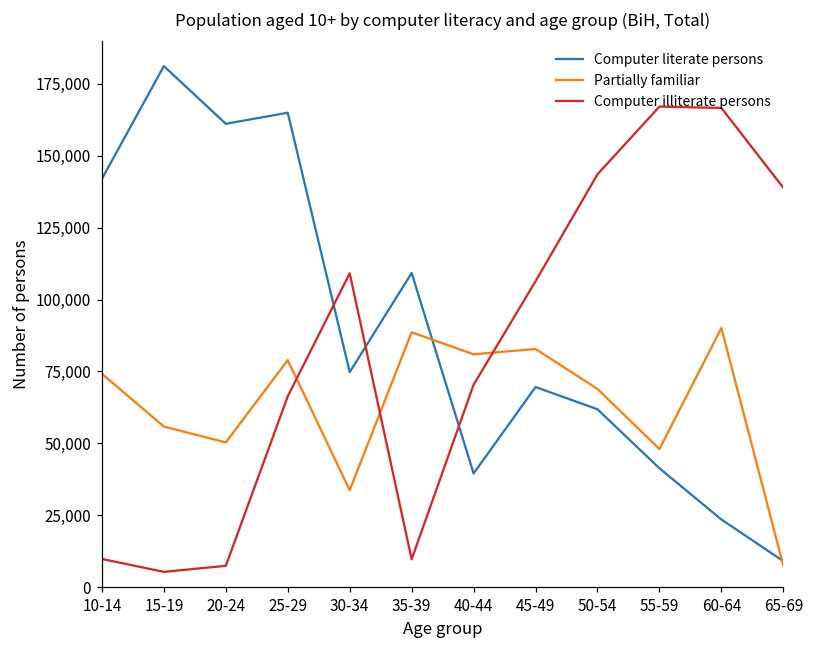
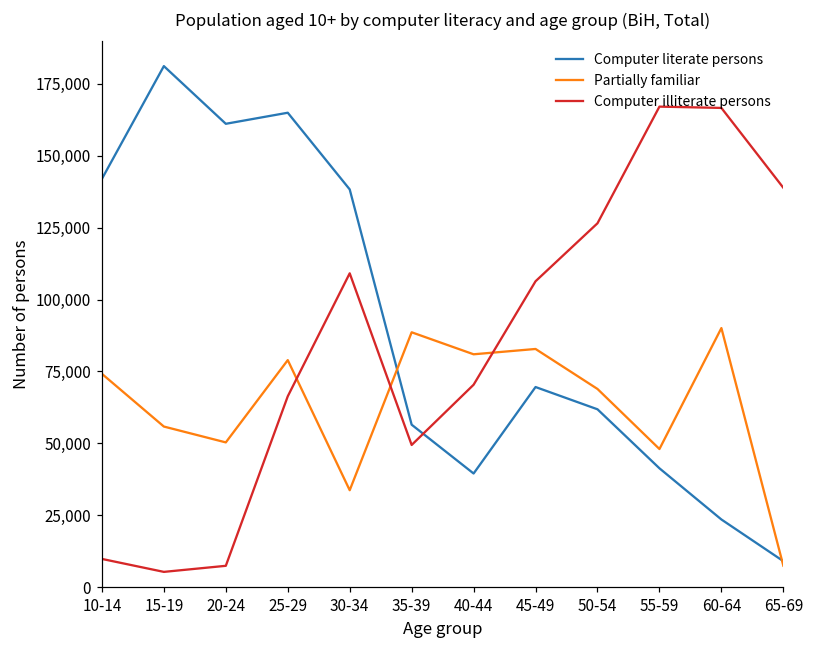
Computer literate persons, 30-34: 75,000 -> 138,000
Computer literate persons, 35-39: 109,000 -> 56,000
Computer illiterate persons, 35-39: 10,000 -> 49,000
Computer illiterate persons, 50-54: 144,000 -> 127,000
